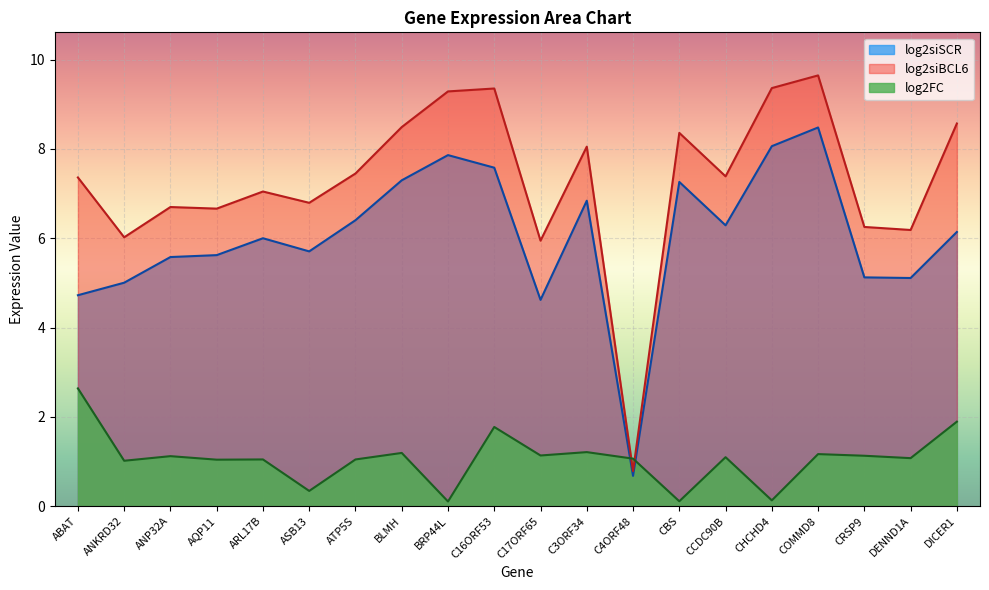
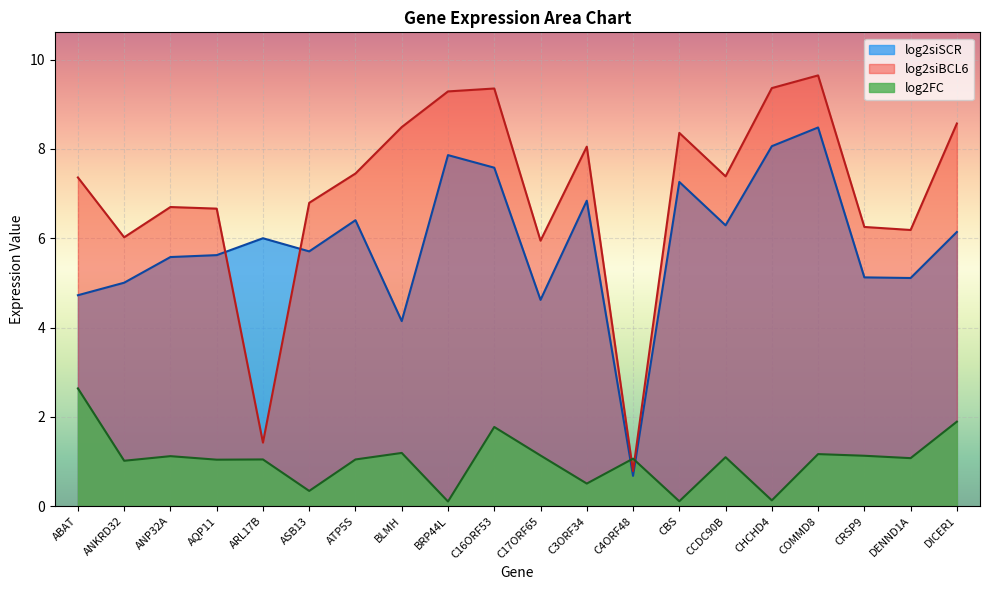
log2siBCL6, ARL17B: 7.0 -> 1.4
log2siSCR, BLMH: 7.3 -> 4.1
log2FC, C3ORF34: 1.2 -> 0.5
